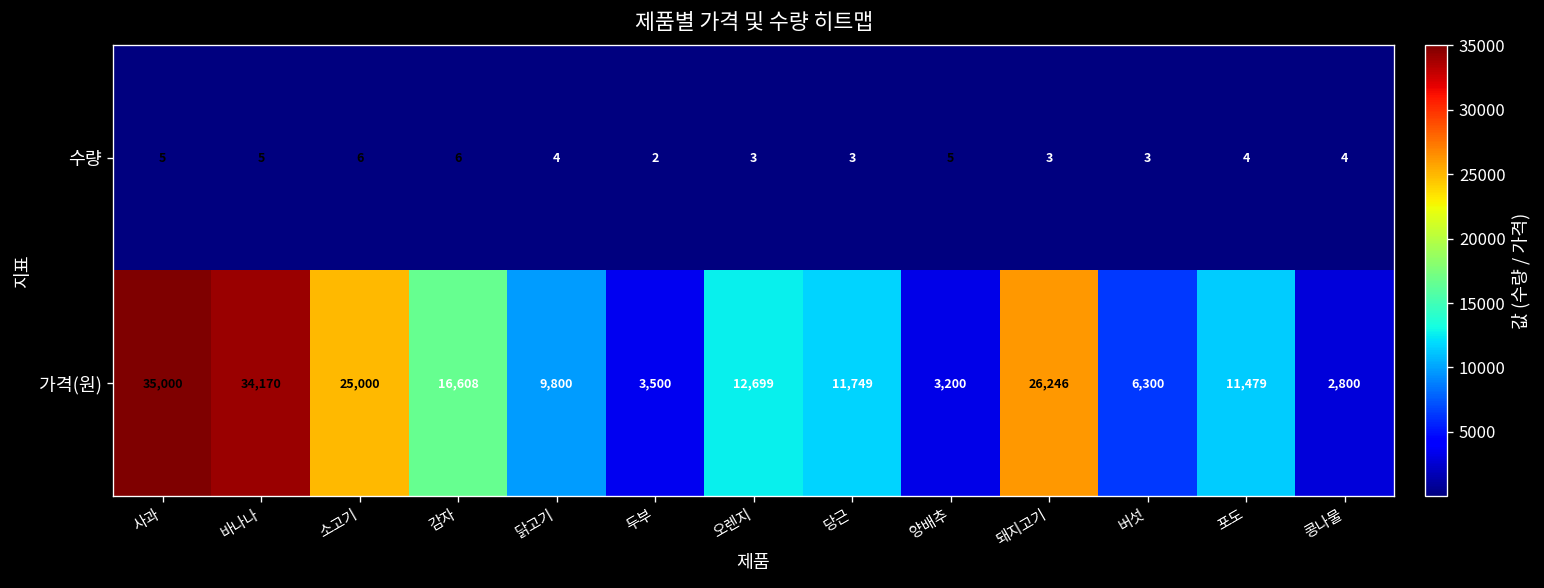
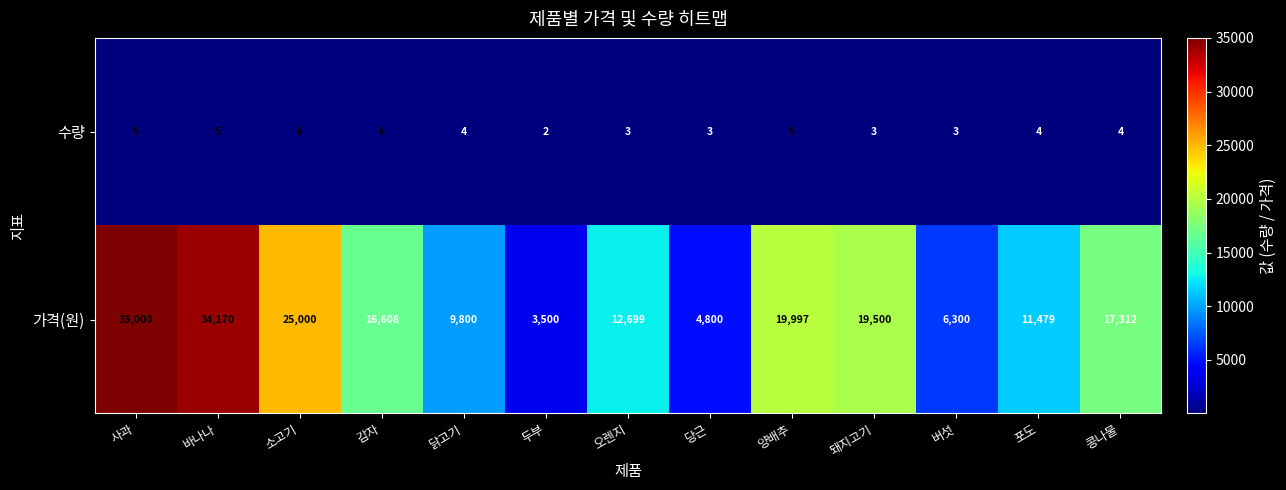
가격(원), 당근: 11,749 -> 4,800
가격(원), 양배추: 3,200 -> 19,997
가격(원), 돼지고기: 26,246 -> 19,500
가격(원), 콩나물: 2,800 -> 17,312
